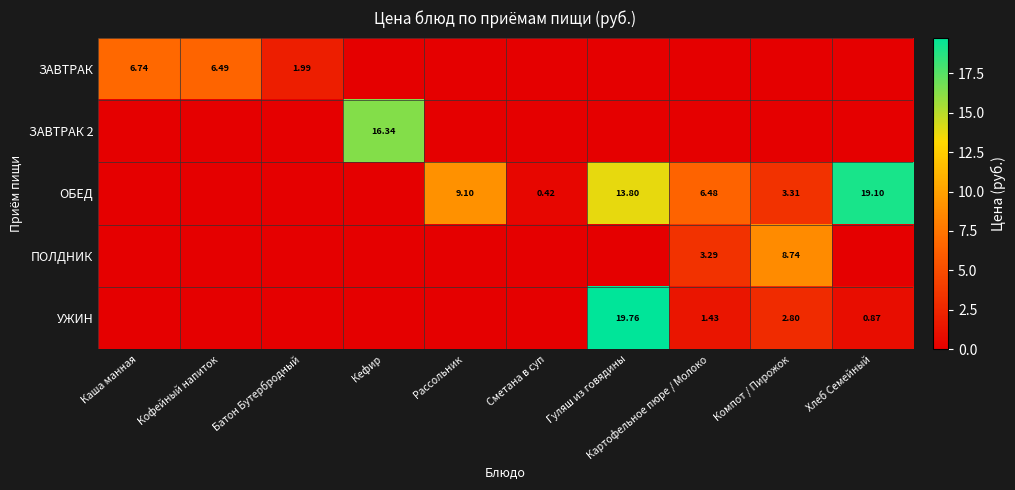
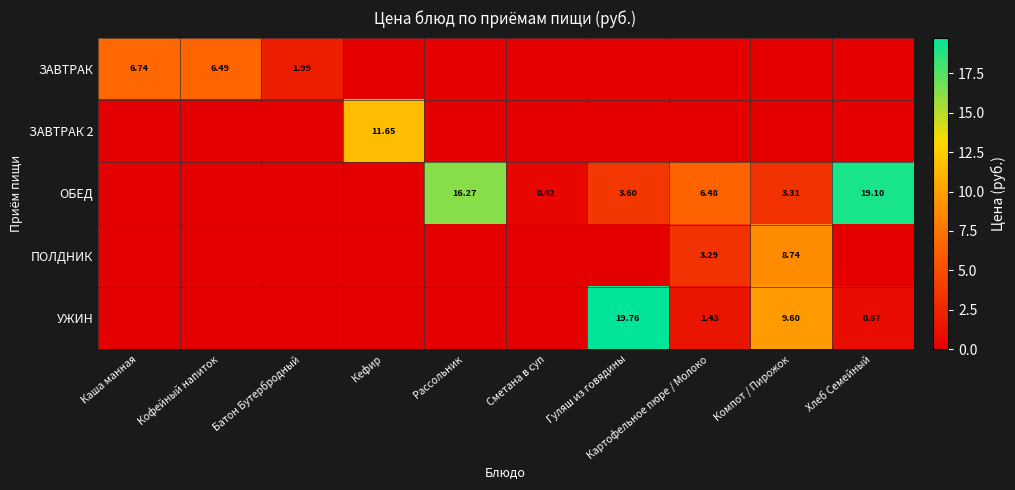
ЗАВТРАК 2, Кефир: 16.34 -> 11.65
ОБЕД, Рассольник: 9.10 -> 16.27
ОБЕД, Гуляш из говядины: 13.80 -> 3.60
УЖИН, Компот / Пирожок: 2.80 -> 9.60
